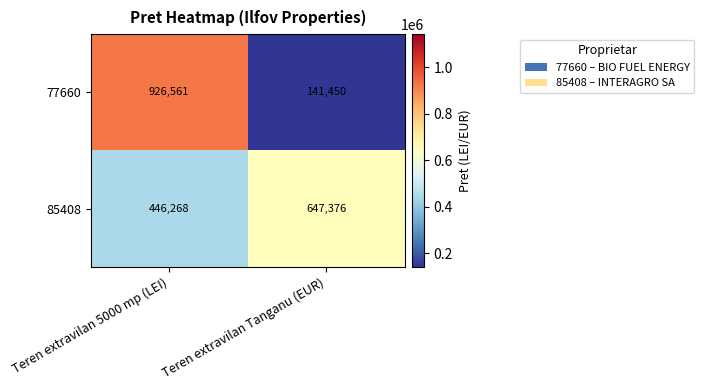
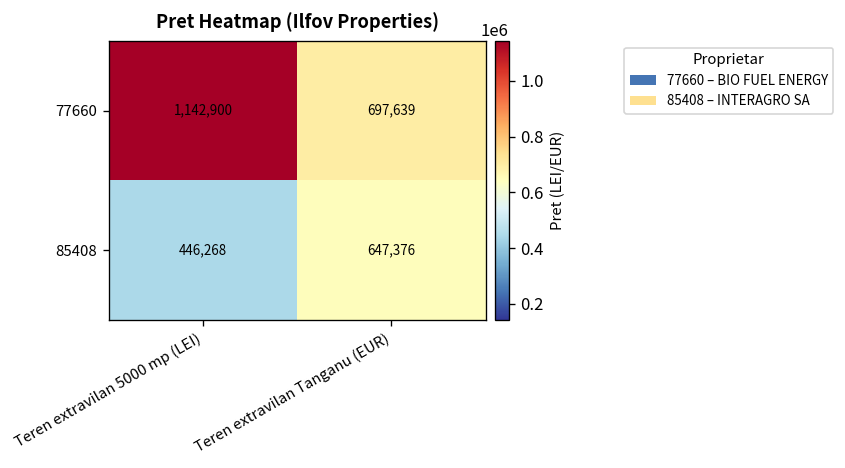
77660, Teren extravilan 5000 mp (LEI): 926,561 -> 1,142,900
77660, Teren extravilan Tanganu (EUR): 141,450 -> 697,639
